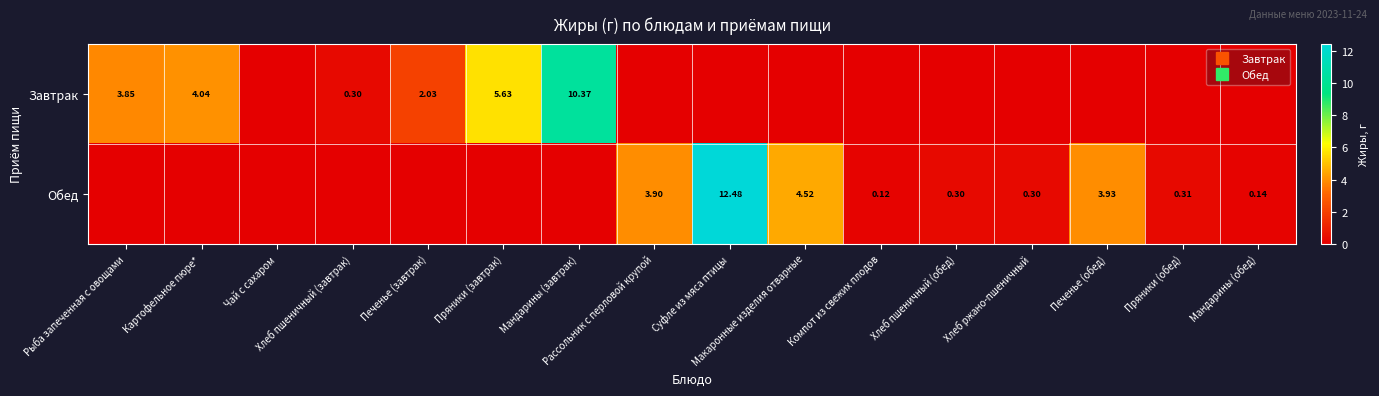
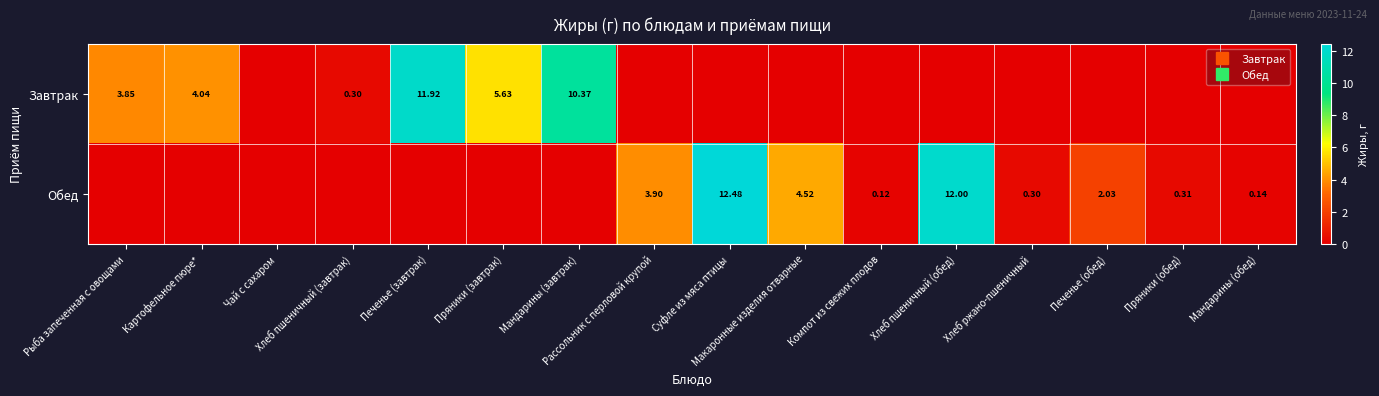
Завтрак, Печенье (завтрак): 2.03 -> 11.92
Обед, Хлеб пшеничный (обед): 0.30 -> 12.00
Обед, Печенье (обед): 3.93 -> 2.03
